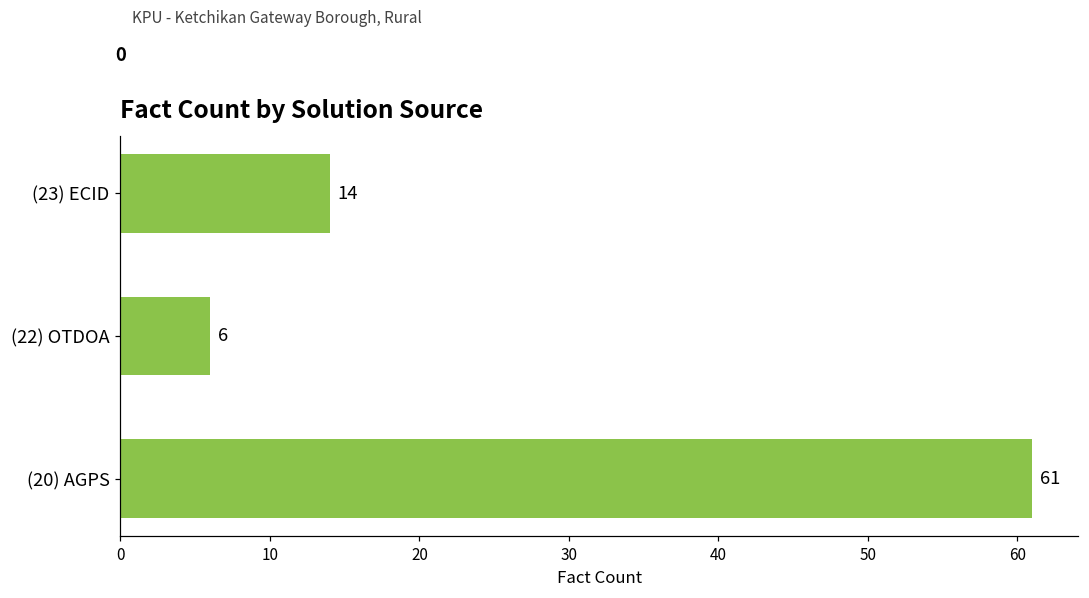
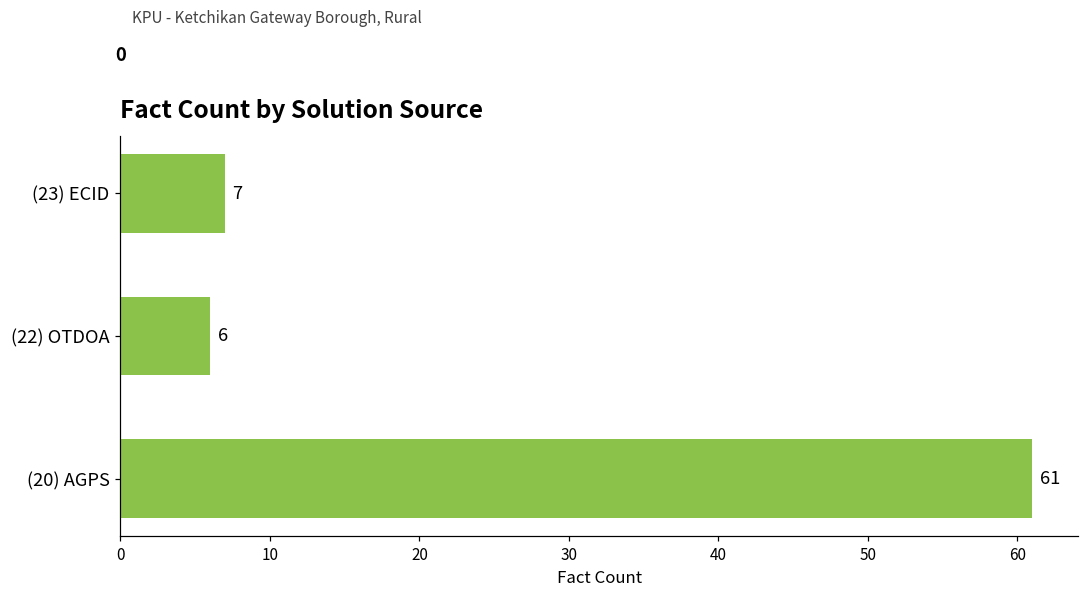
(23) ECID: 14 -> 7
